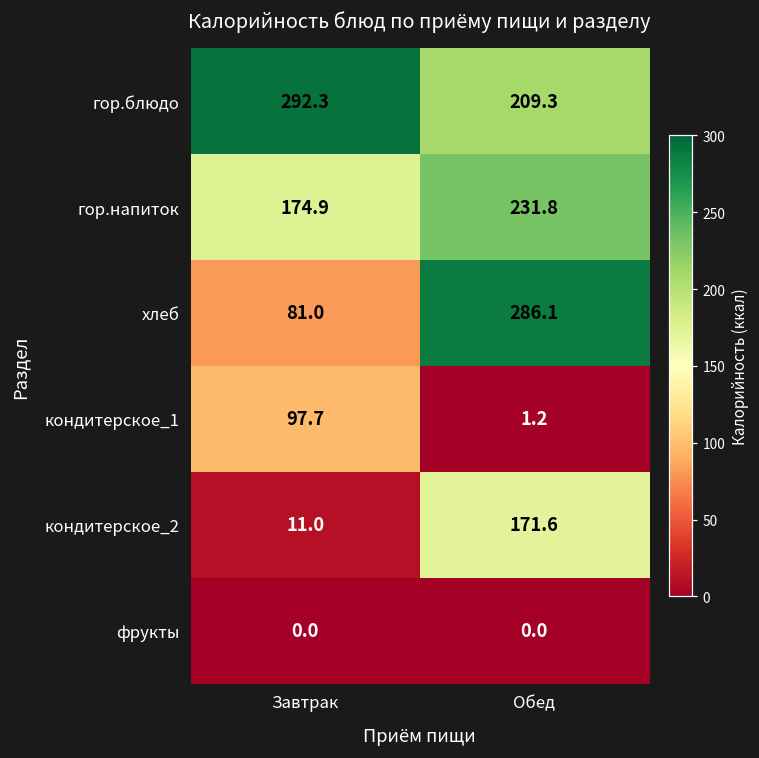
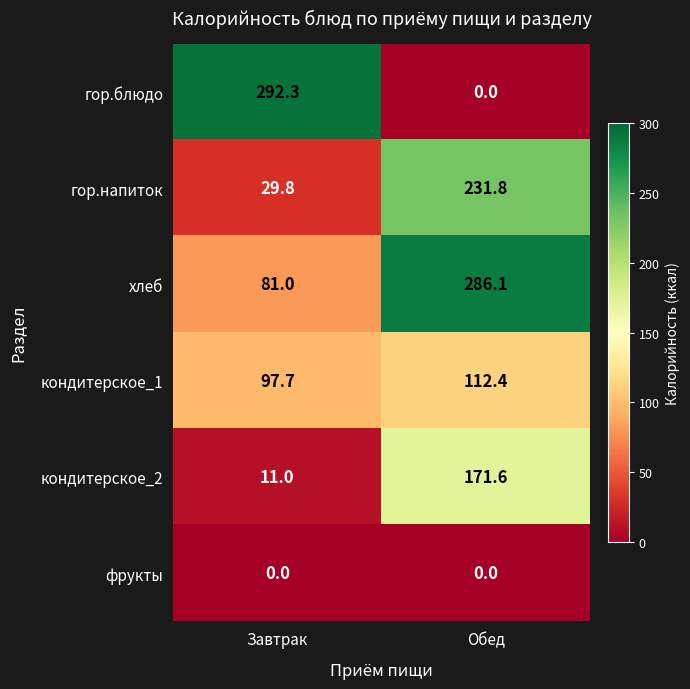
гор.блюдо, Обед: 209.3 -> 0.0
гор.напиток, Завтрак: 174.9 -> 29.8
кондитерское_1, Обед: 1.2 -> 112.4
